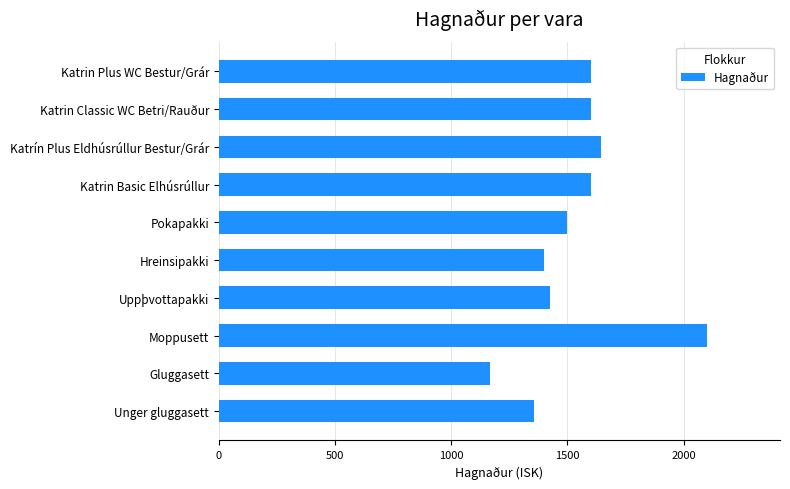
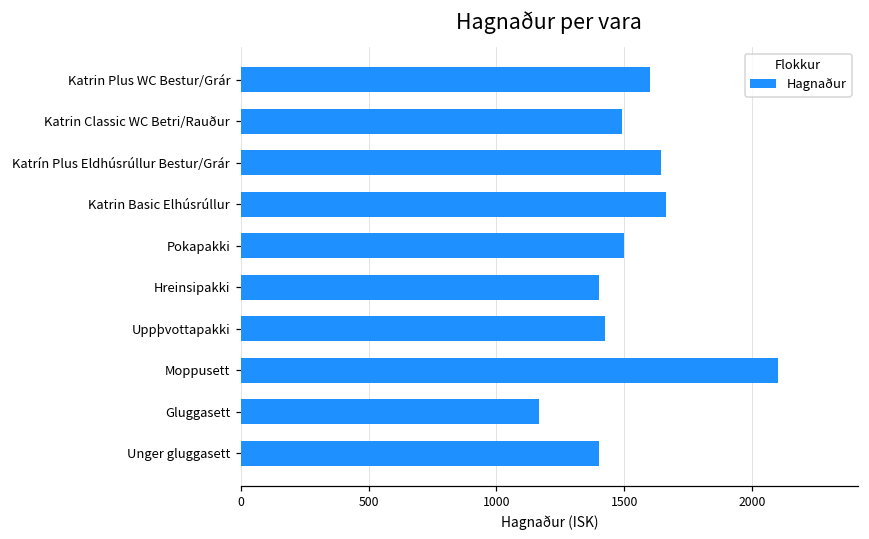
Katrin Classic WC Betri/Rauður: 1600 -> 1490
Katrin Basic Elhúsrúllur: 1600 -> 1660
Unger gluggasett: 1360 -> 1400
